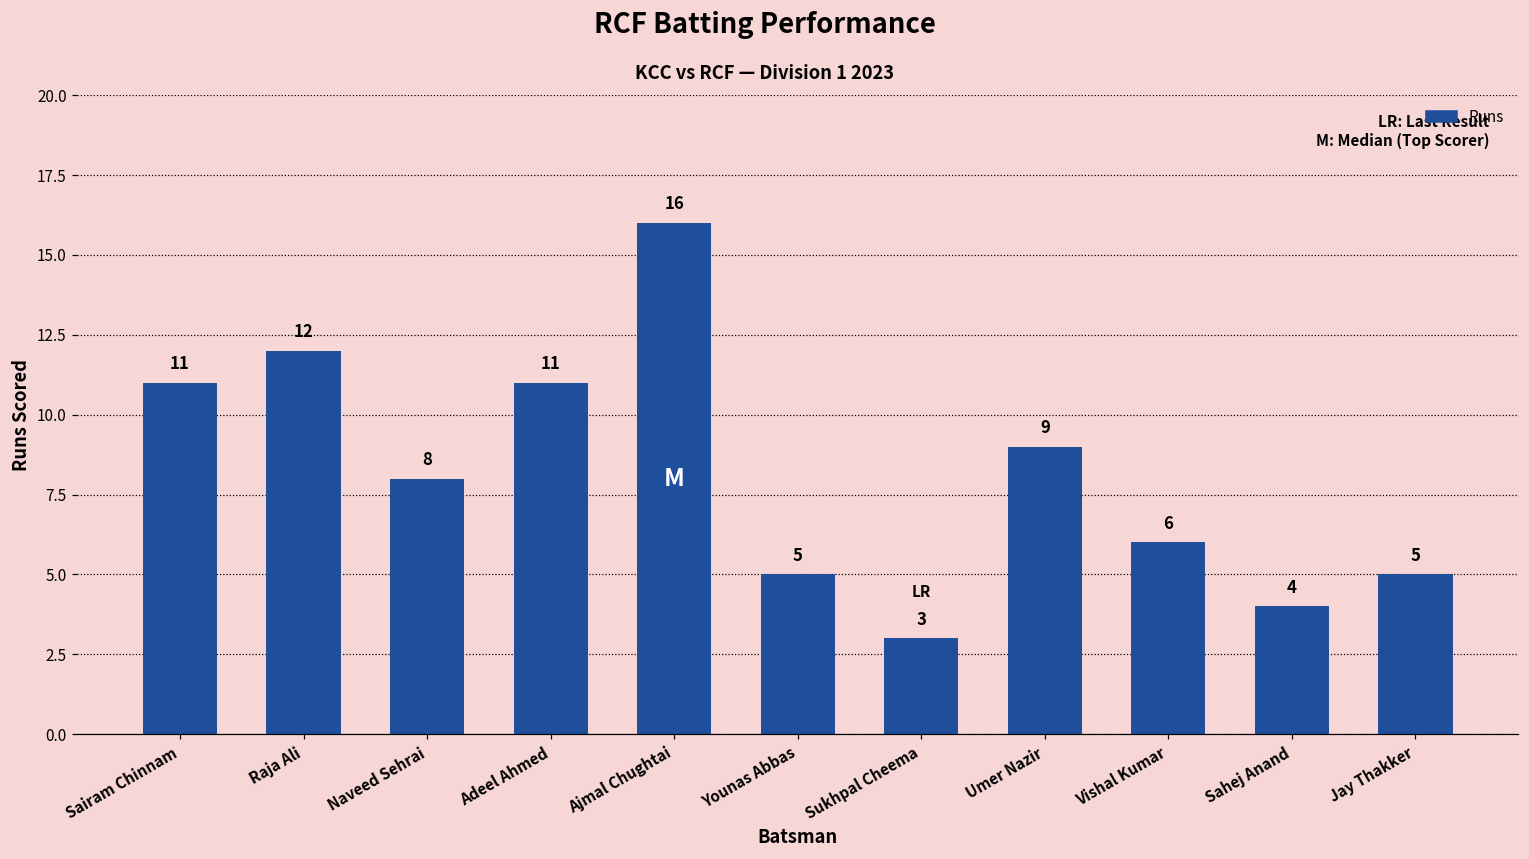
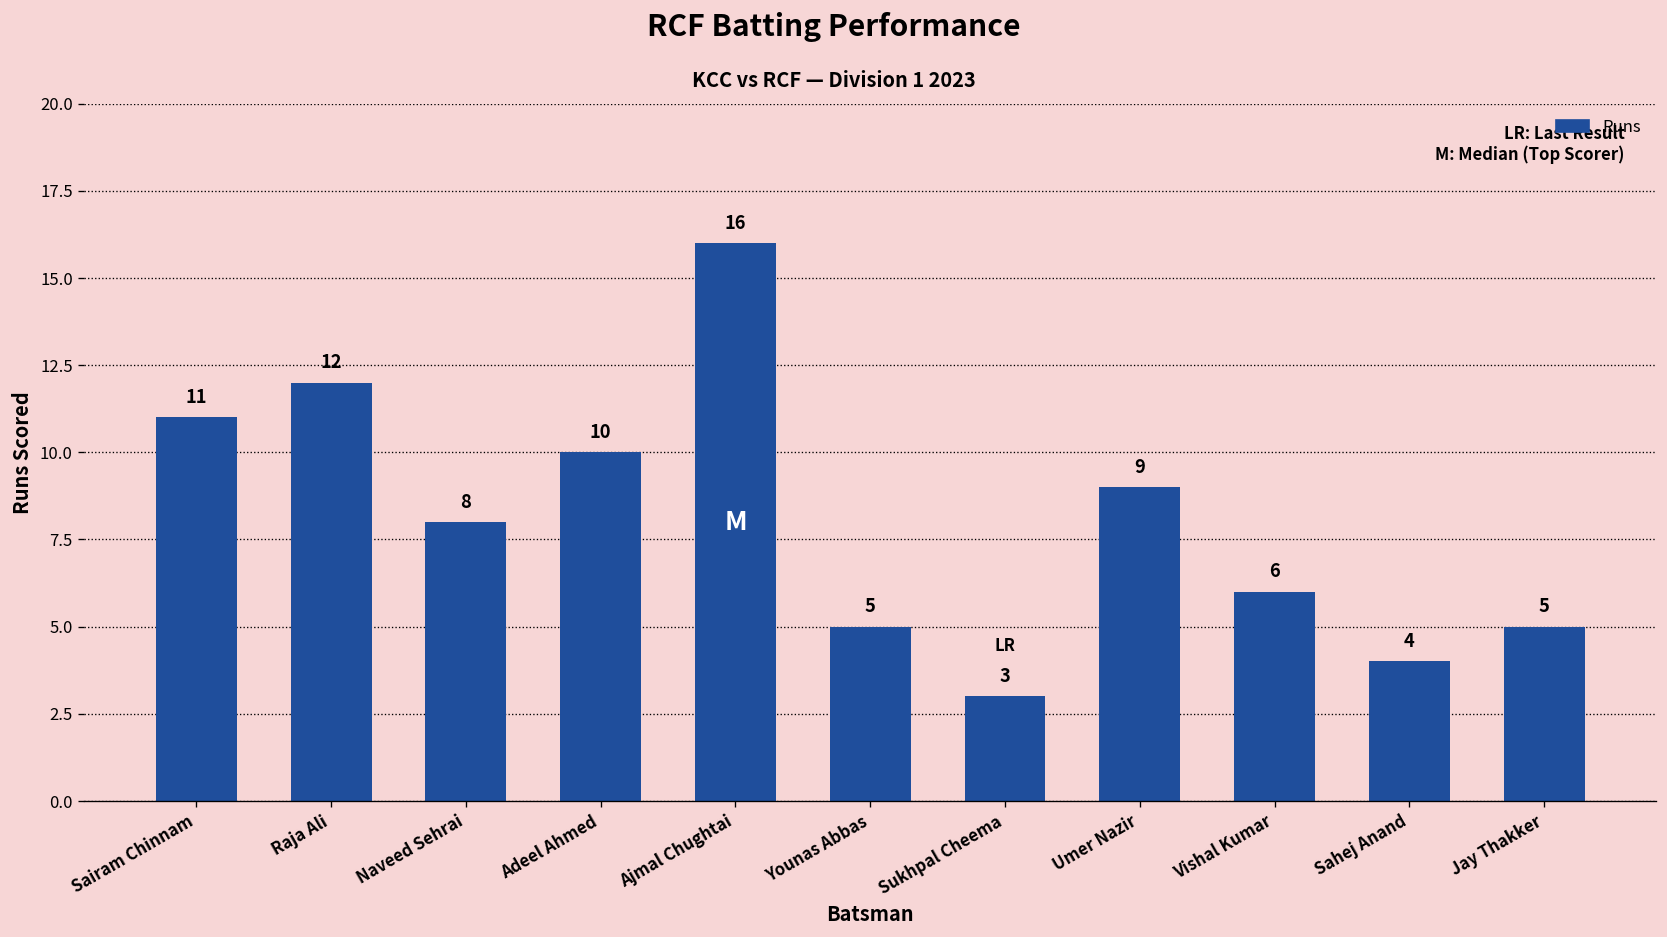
Adeel Ahmed: 11 -> 10
